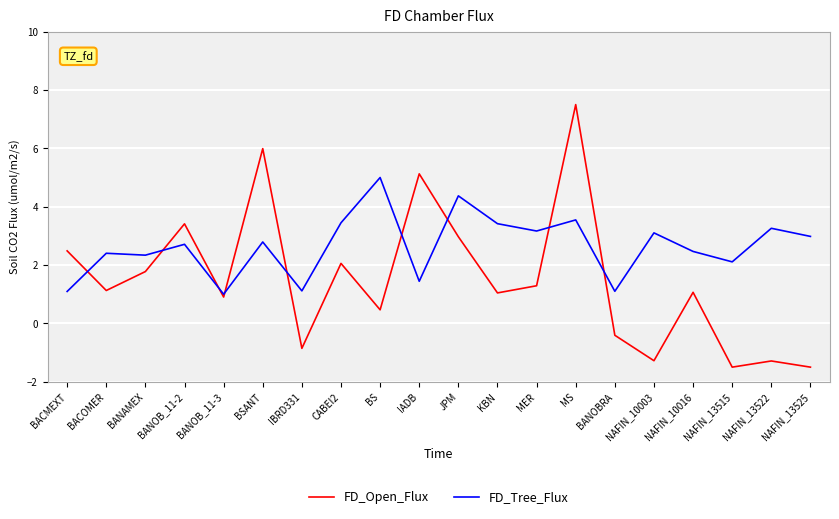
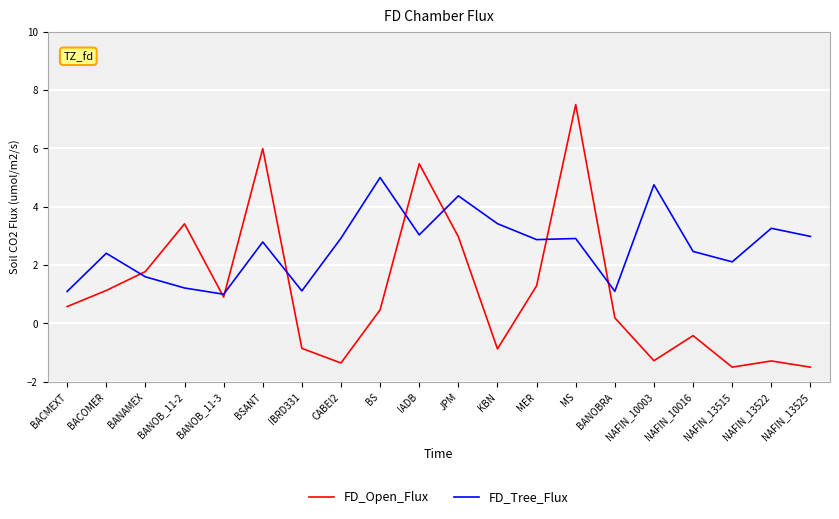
FD_Open_Flux, BACMEXT: 2.5 -> 0.6
FD_Tree_Flux, BANAMEX: 2.3 -> 1.6
FD_Tree_Flux, BANOB_11-2: 2.7 -> 1.2
FD_Open_Flux, CABEI2: 2.1 -> -1.4
FD_Tree_Flux, CABEI2: 3.4 -> 2.9
FD_Open_Flux, IADB: 5.1 -> 5.5
FD_Tree_Flux, IADB: 1.4 -> 3.0
FD_Open_Flux, KBN: 1.0 -> -0.9
FD_Tree_Flux, MER: 3.2 -> 2.9
FD_Tree_Flux, MS: 3.5 -> 2.9
FD_Open_Flux, BANOBRA: -0.4 -> 0.2
FD_Tree_Flux, NAFIN_10003: 3.1 -> 4.8
FD_Open_Flux, NAFIN_10016: 1.1 -> -0.4
